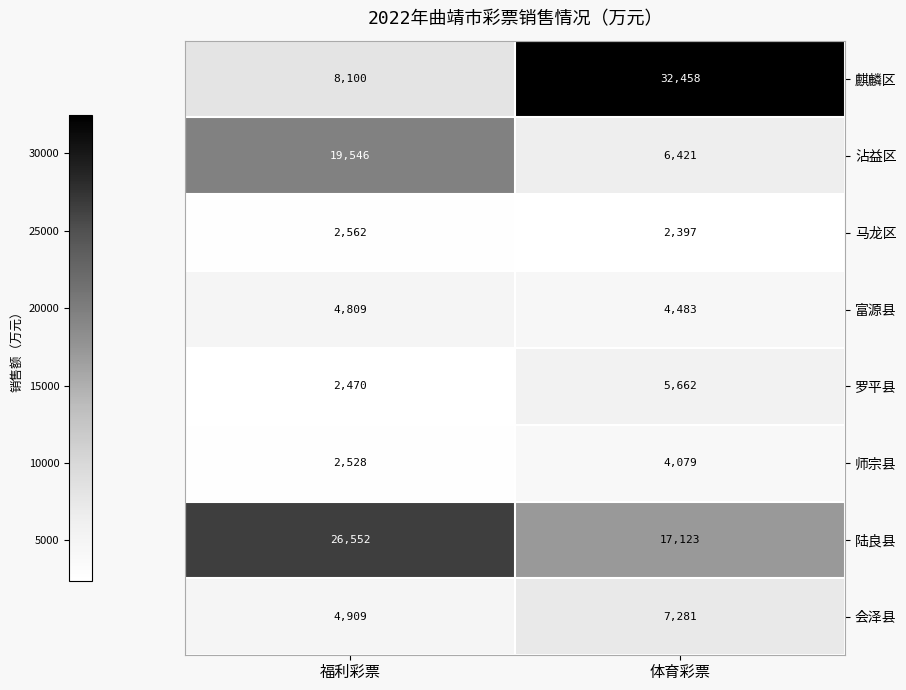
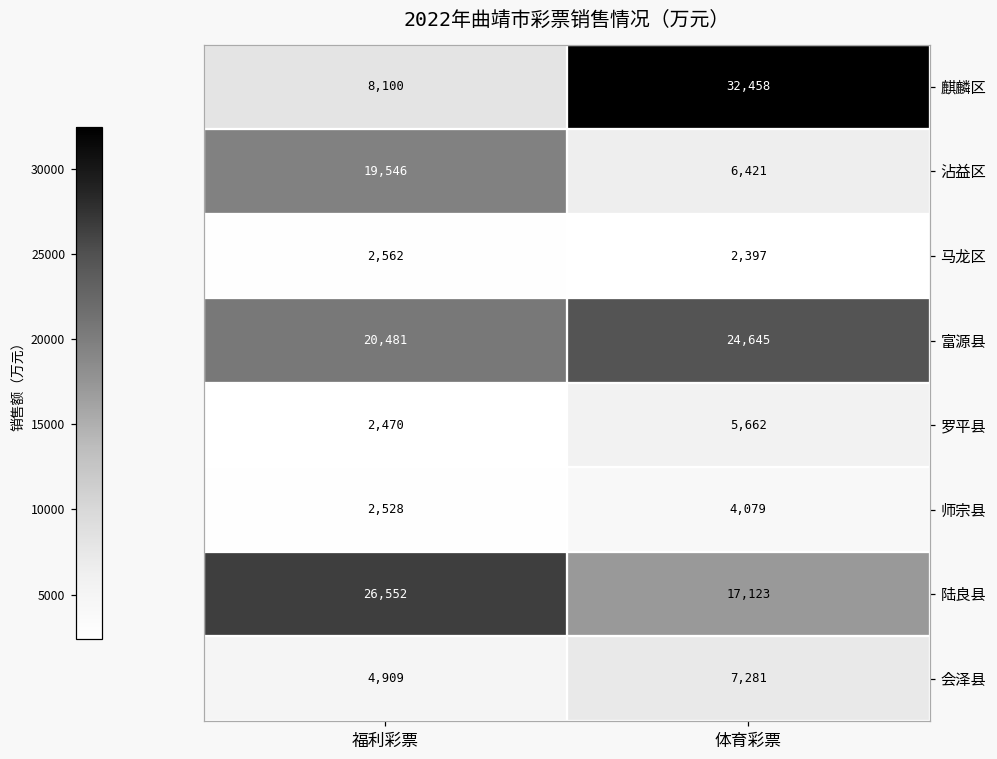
富源县, 福利彩票: 4,809 -> 20,481
富源县, 体育彩票: 4,483 -> 24,645
